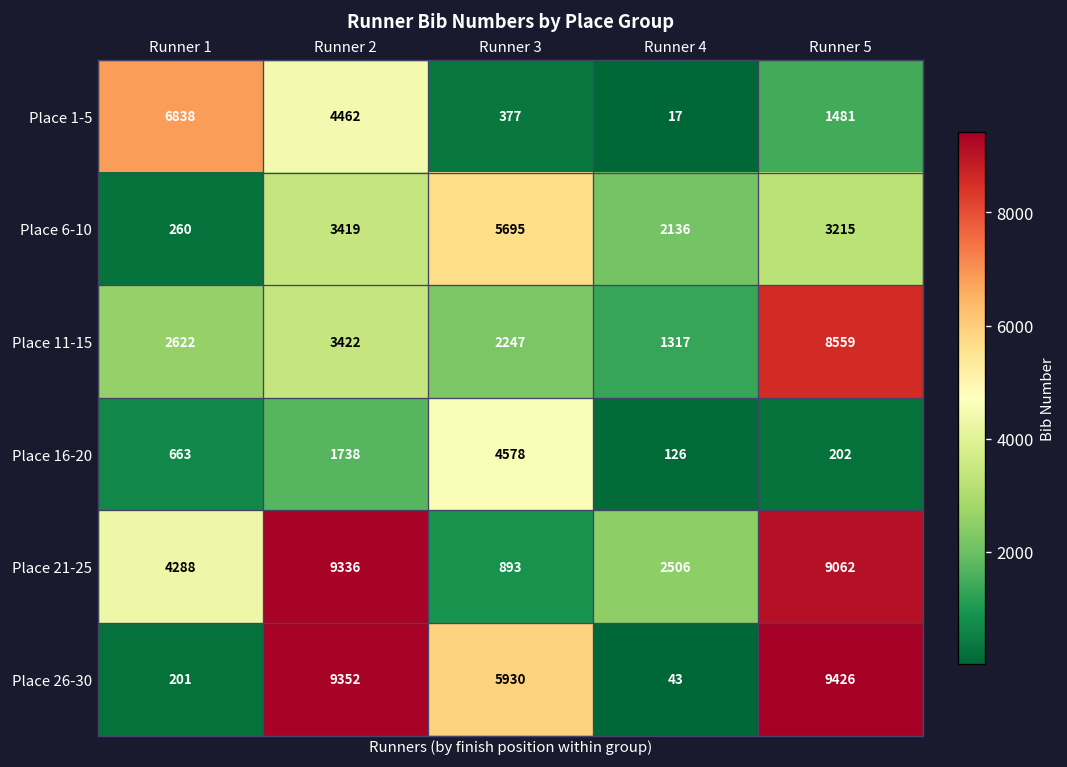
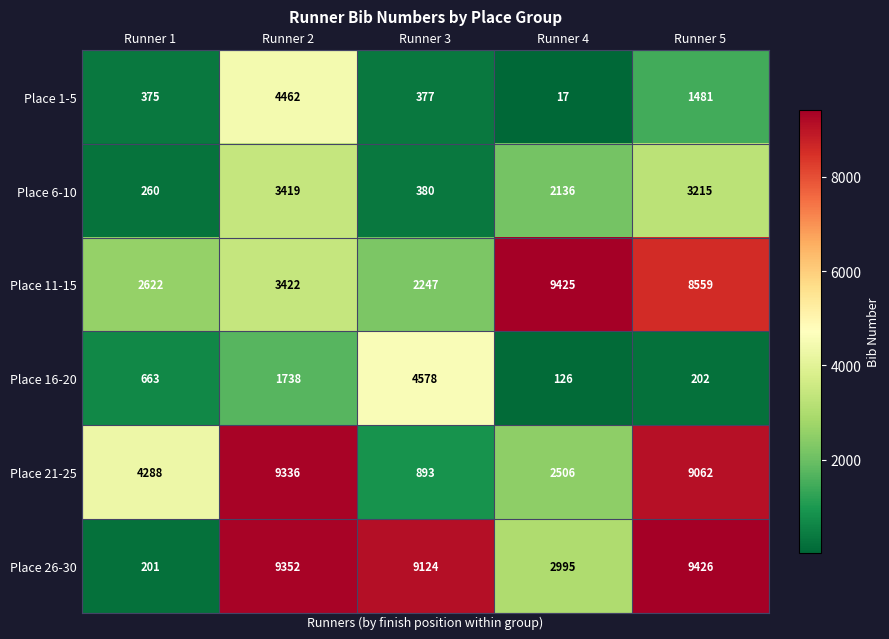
Place 1-5, Runner 1: 6838 -> 375
Place 6-10, Runner 3: 5695 -> 380
Place 11-15, Runner 4: 1317 -> 9425
Place 26-30, Runner 3: 5930 -> 9124
Place 26-30, Runner 4: 43 -> 2995
